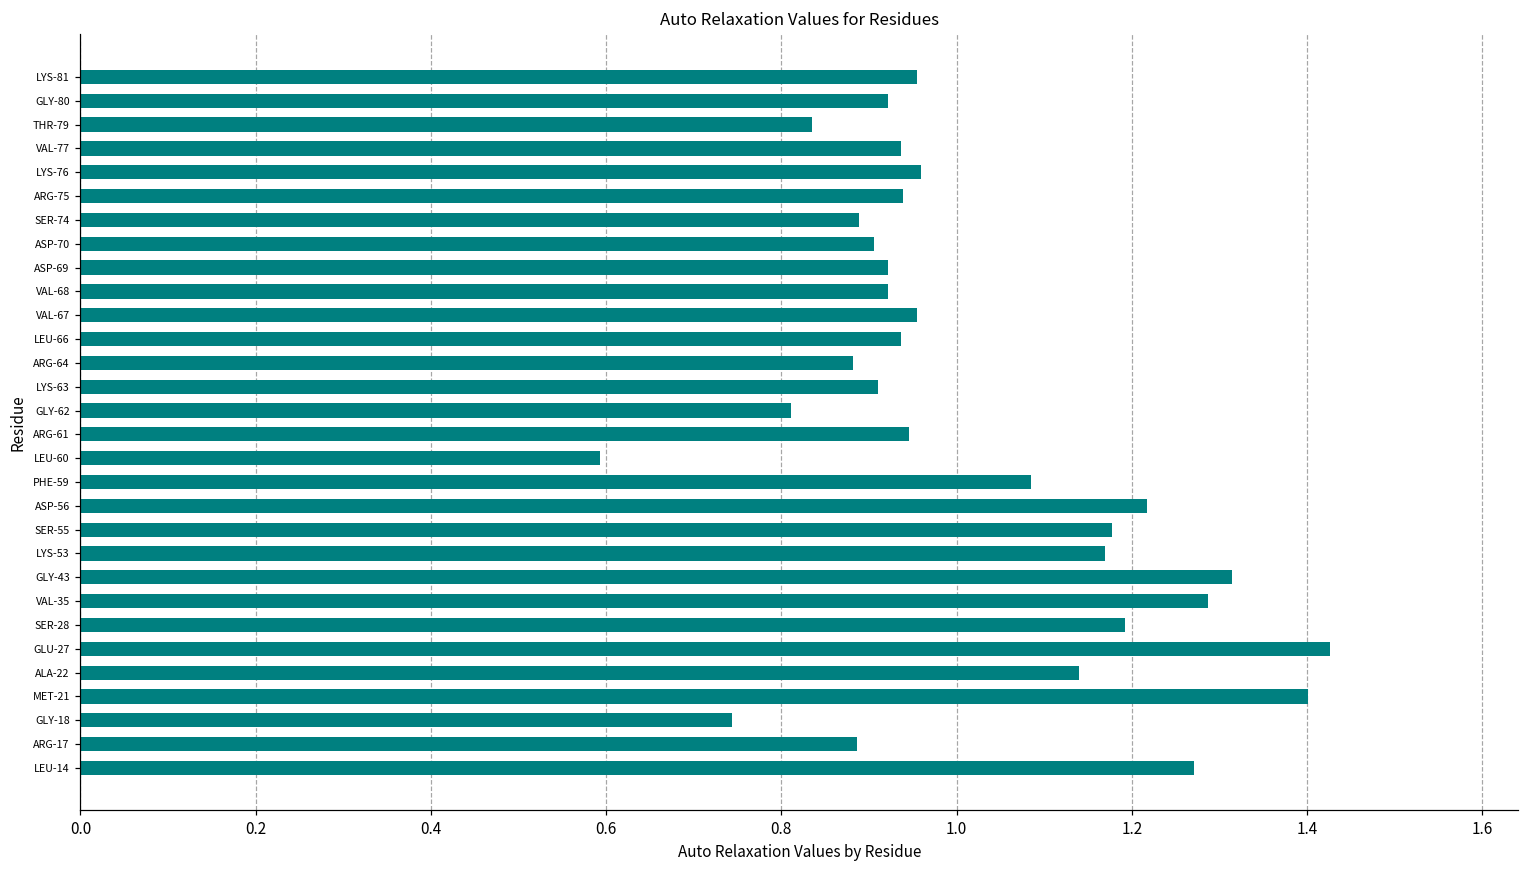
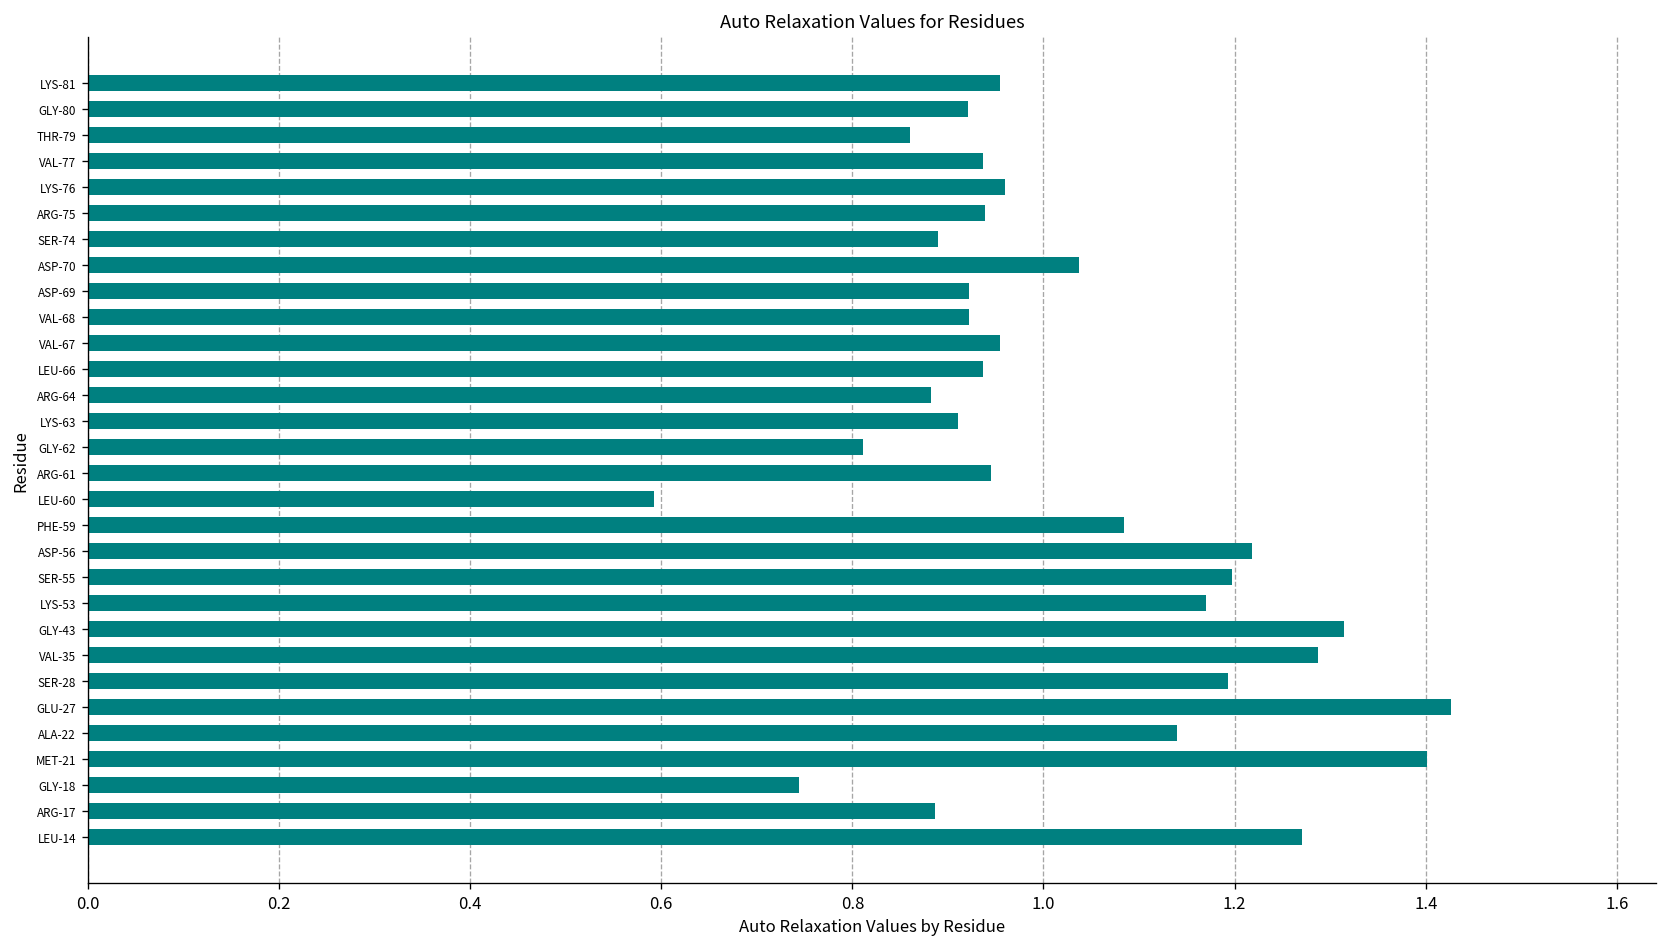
THR-79: 0.83 -> 0.86
ASP-70: 0.91 -> 1.04
SER-55: 1.18 -> 1.20
